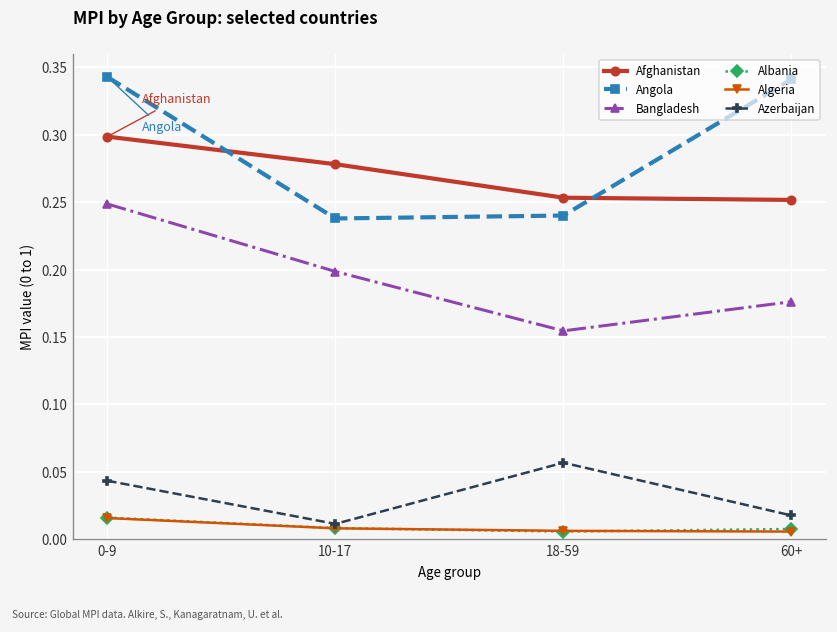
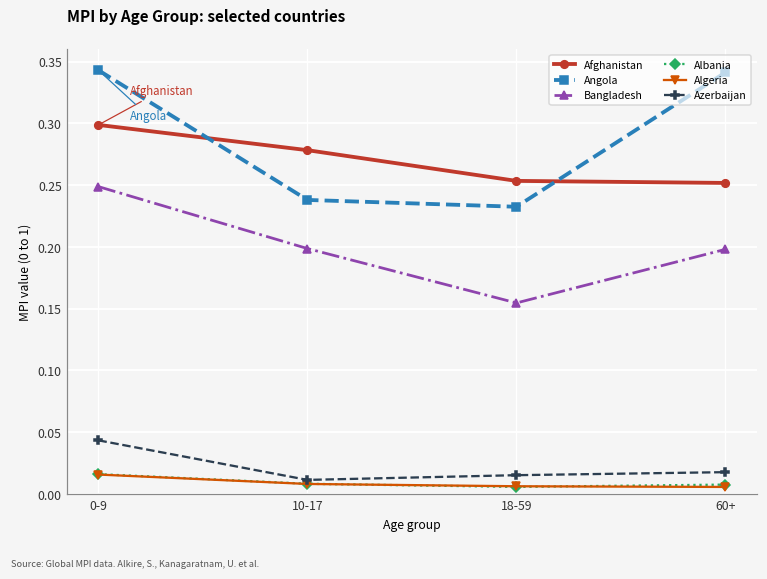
Angola, 18-59: 0.240 -> 0.232
Azerbaijan, 18-59: 0.057 -> 0.015
Bangladesh, 60+: 0.176 -> 0.198
